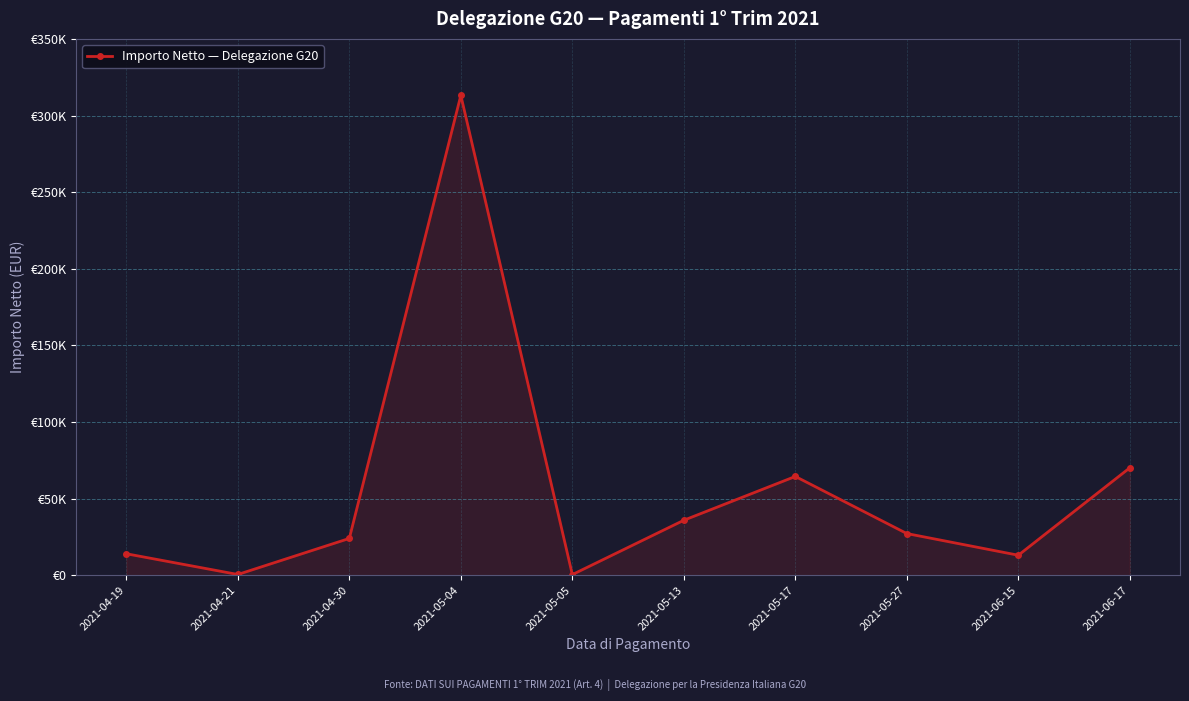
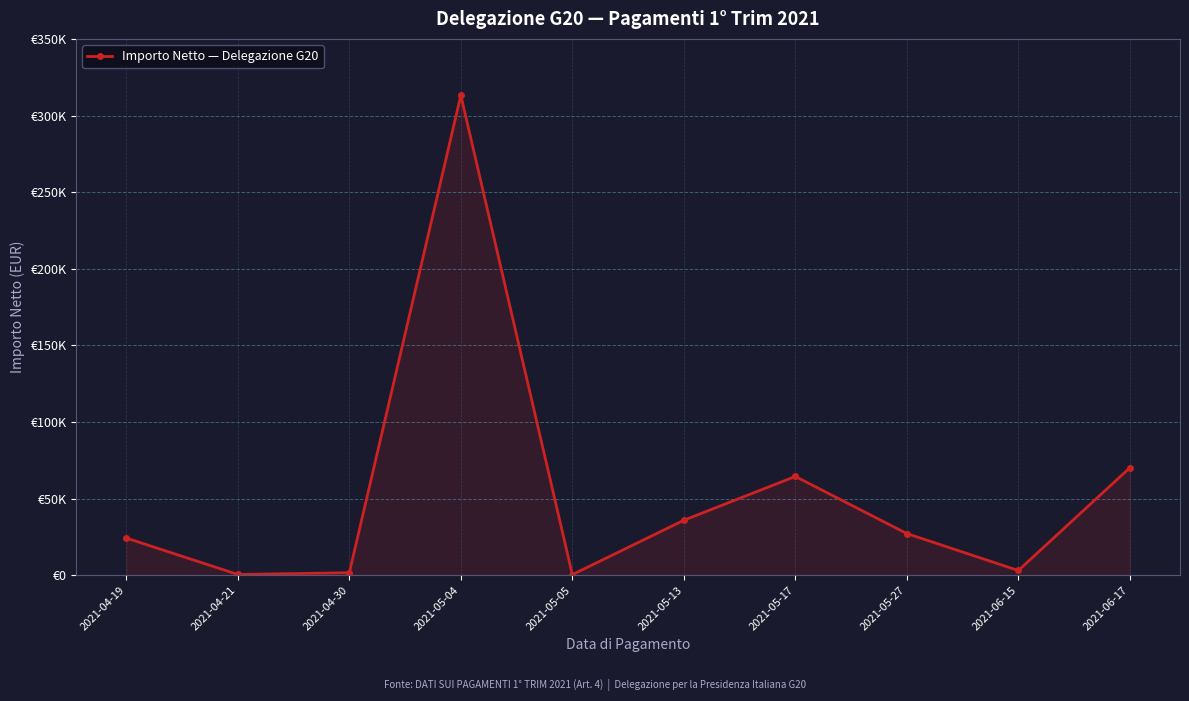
2021-04-19: €14000 -> €24000
2021-04-30: €24000 -> €2000
2021-06-15: €13000 -> €3000
